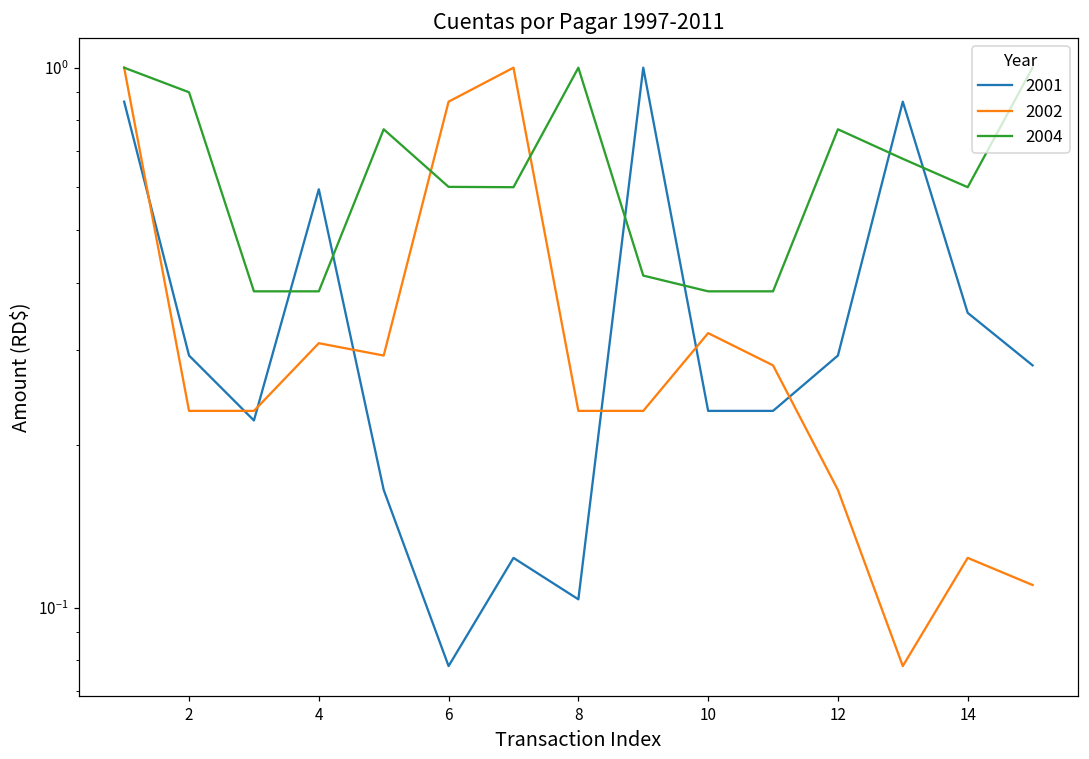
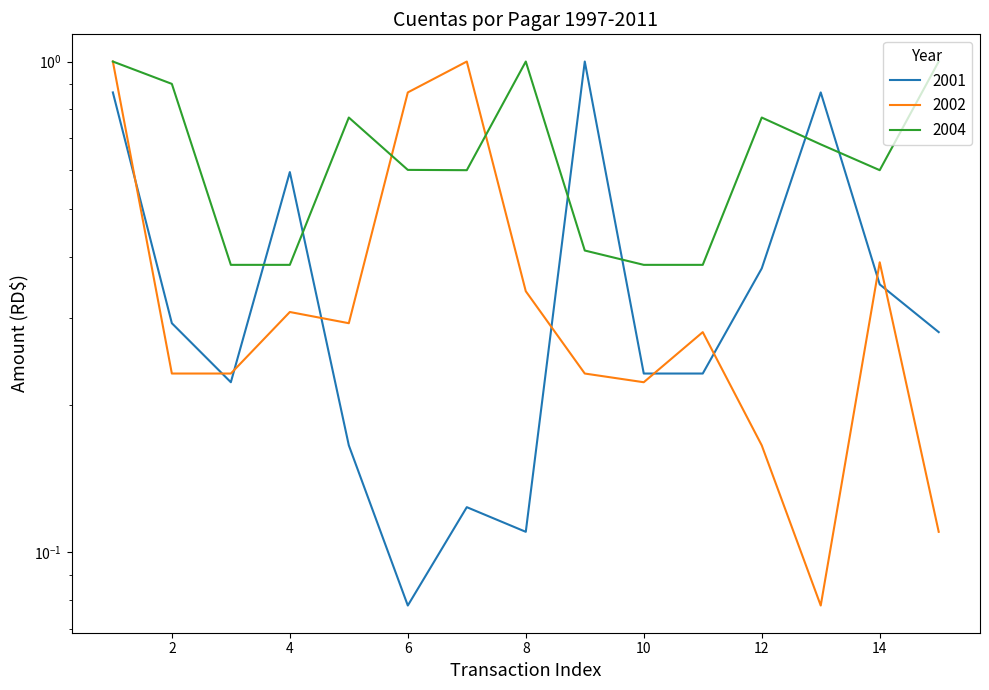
2001, 8: 0.104 -> 0.110
2002, 8: 0.23 -> 0.34
2002, 10: 0.32 -> 0.22
2001, 12: 0.29 -> 0.38
2002, 14: 0.124 -> 0.39
